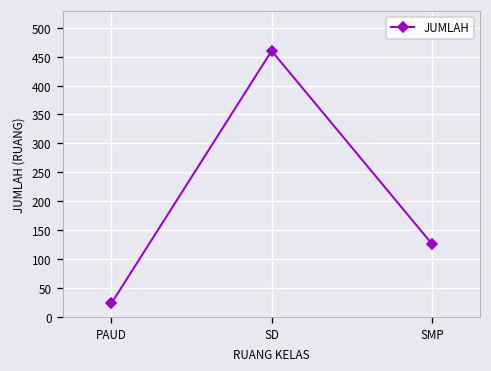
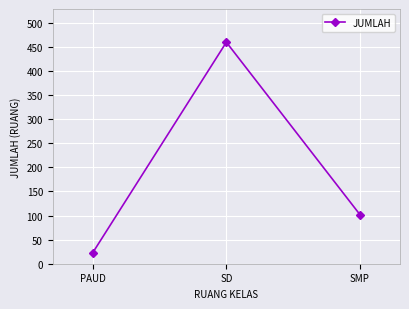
SMP: 130 -> 100
